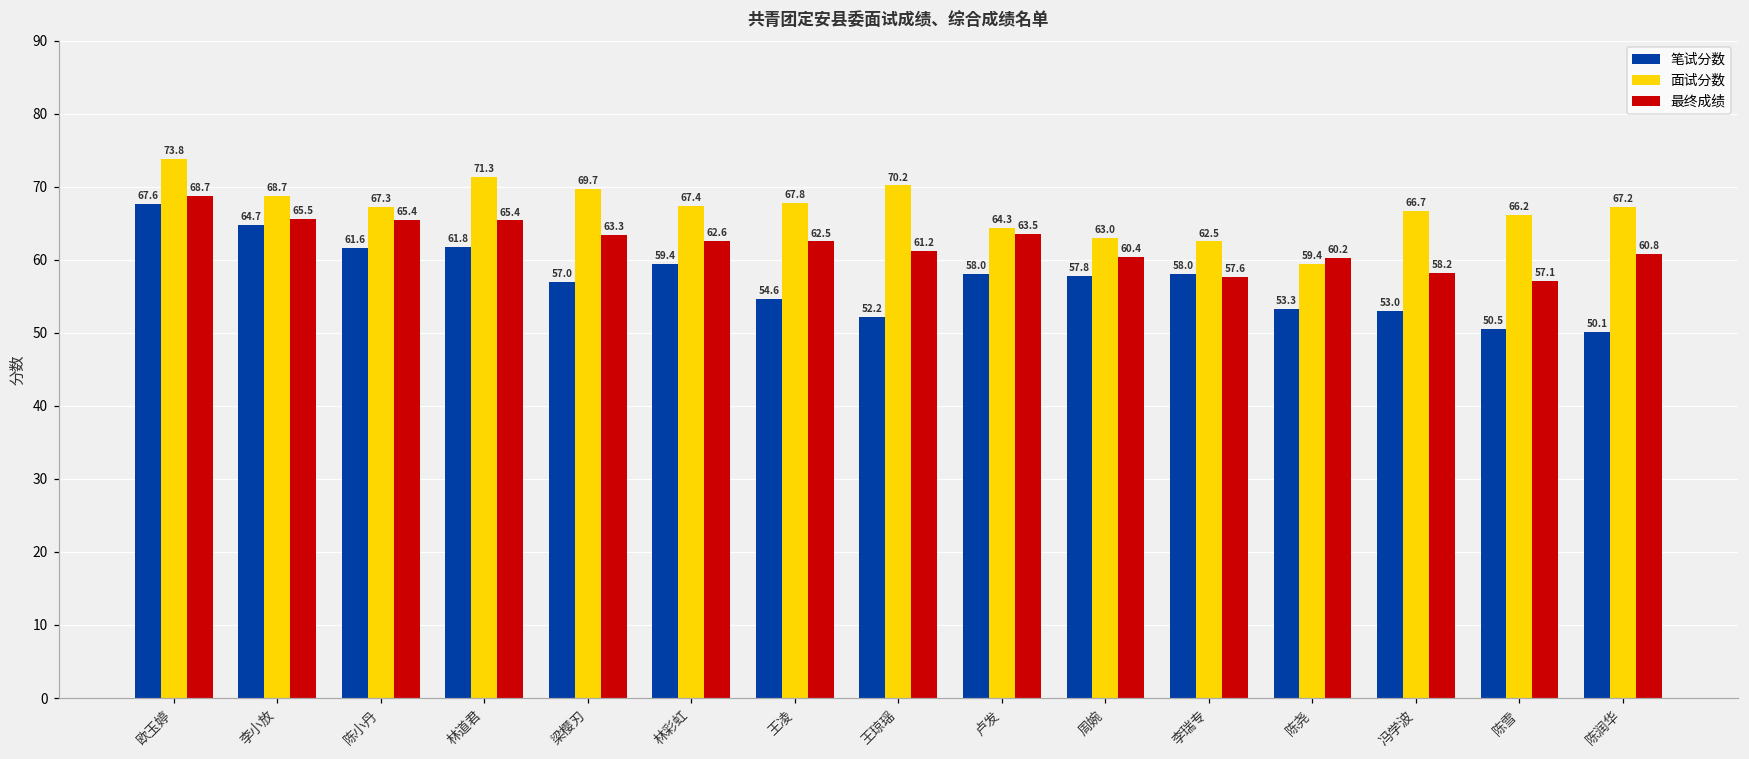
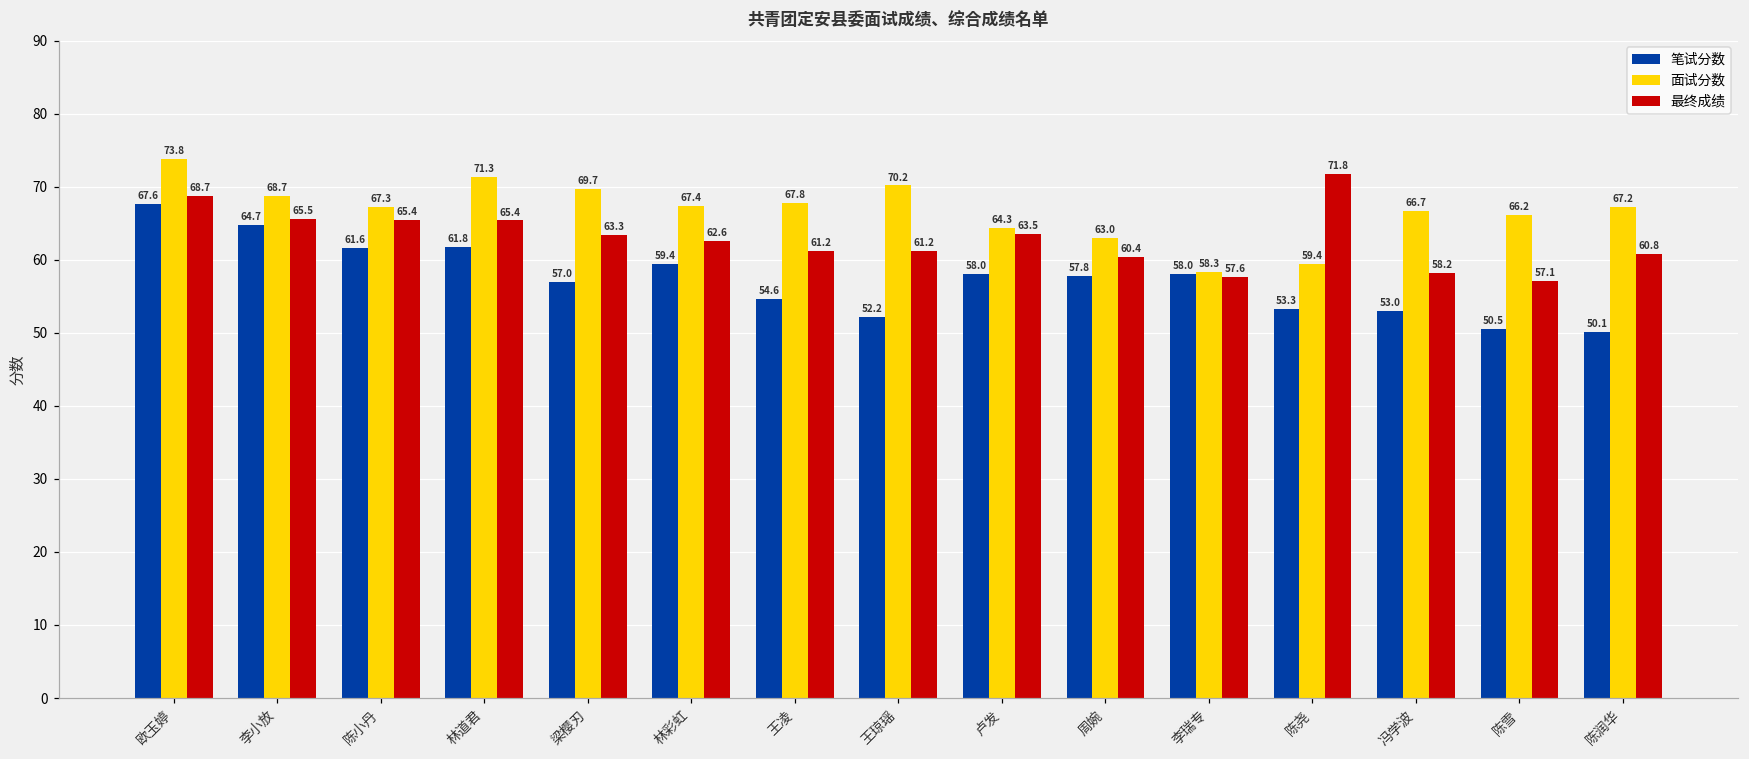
最终成绩, 王凌: 62.5 -> 61.2
面试分数, 李瑞专: 62.5 -> 58.3
最终成绩, 陈尧: 60.2 -> 71.8
